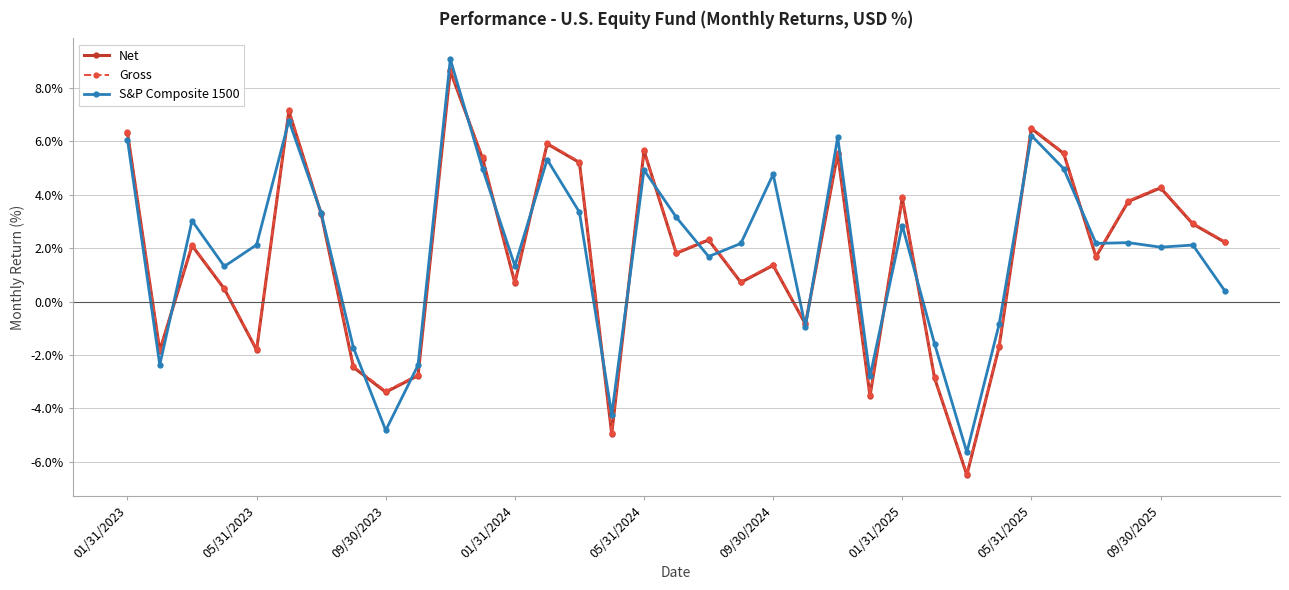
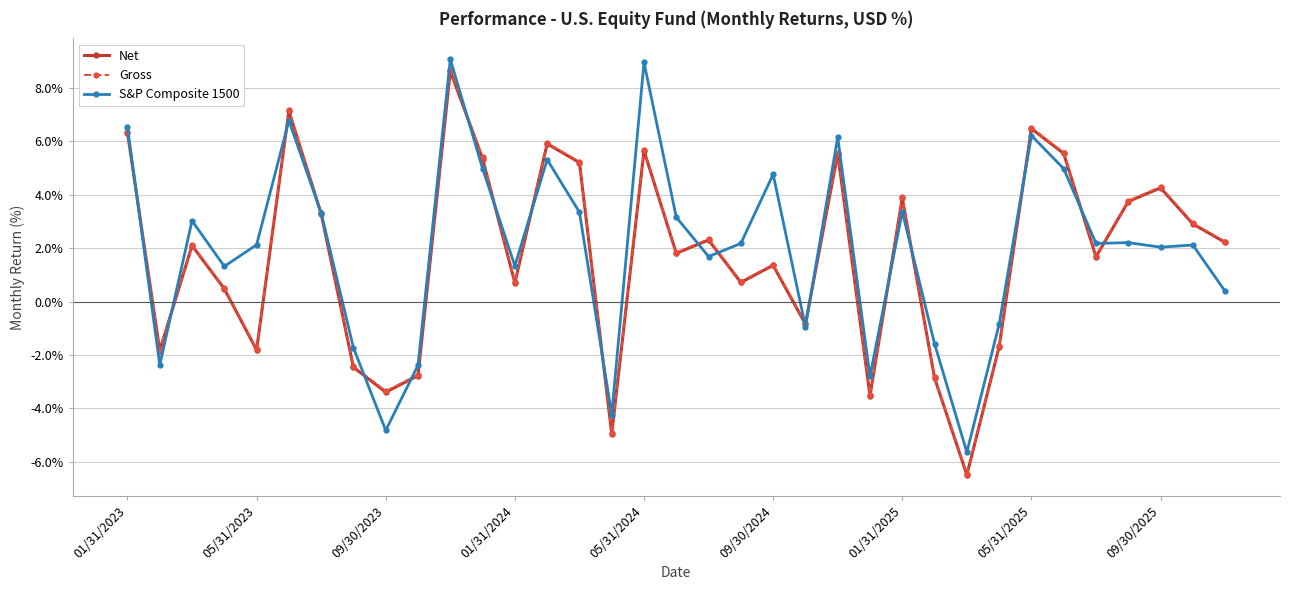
S&P Composite 1500, 01/31/2023: 6.1% -> 6.5%
S&P Composite 1500, 05/31/2024: 4.9% -> 9.0%
S&P Composite 1500, 01/31/2025: 2.9% -> 3.4%
